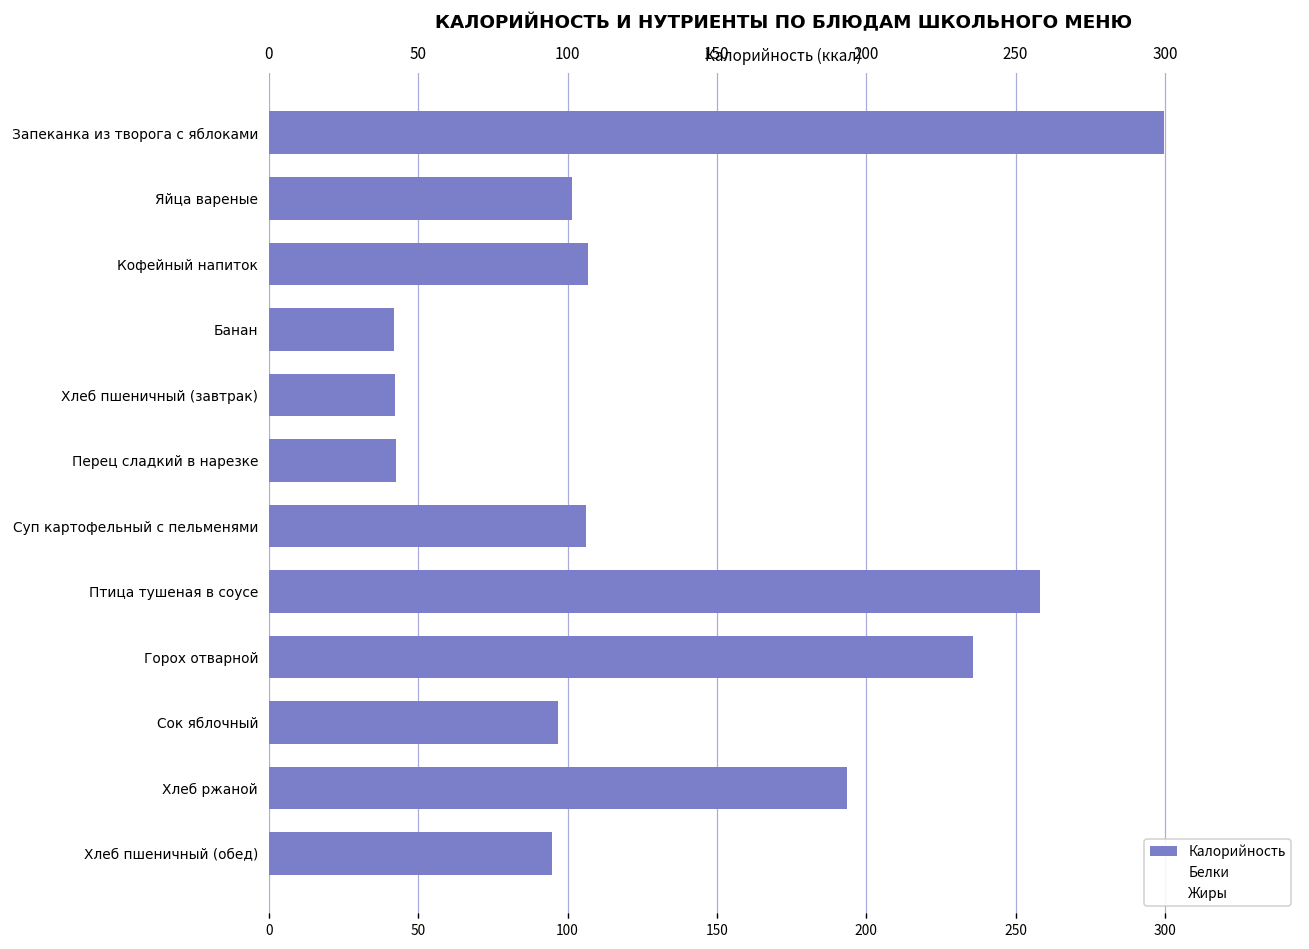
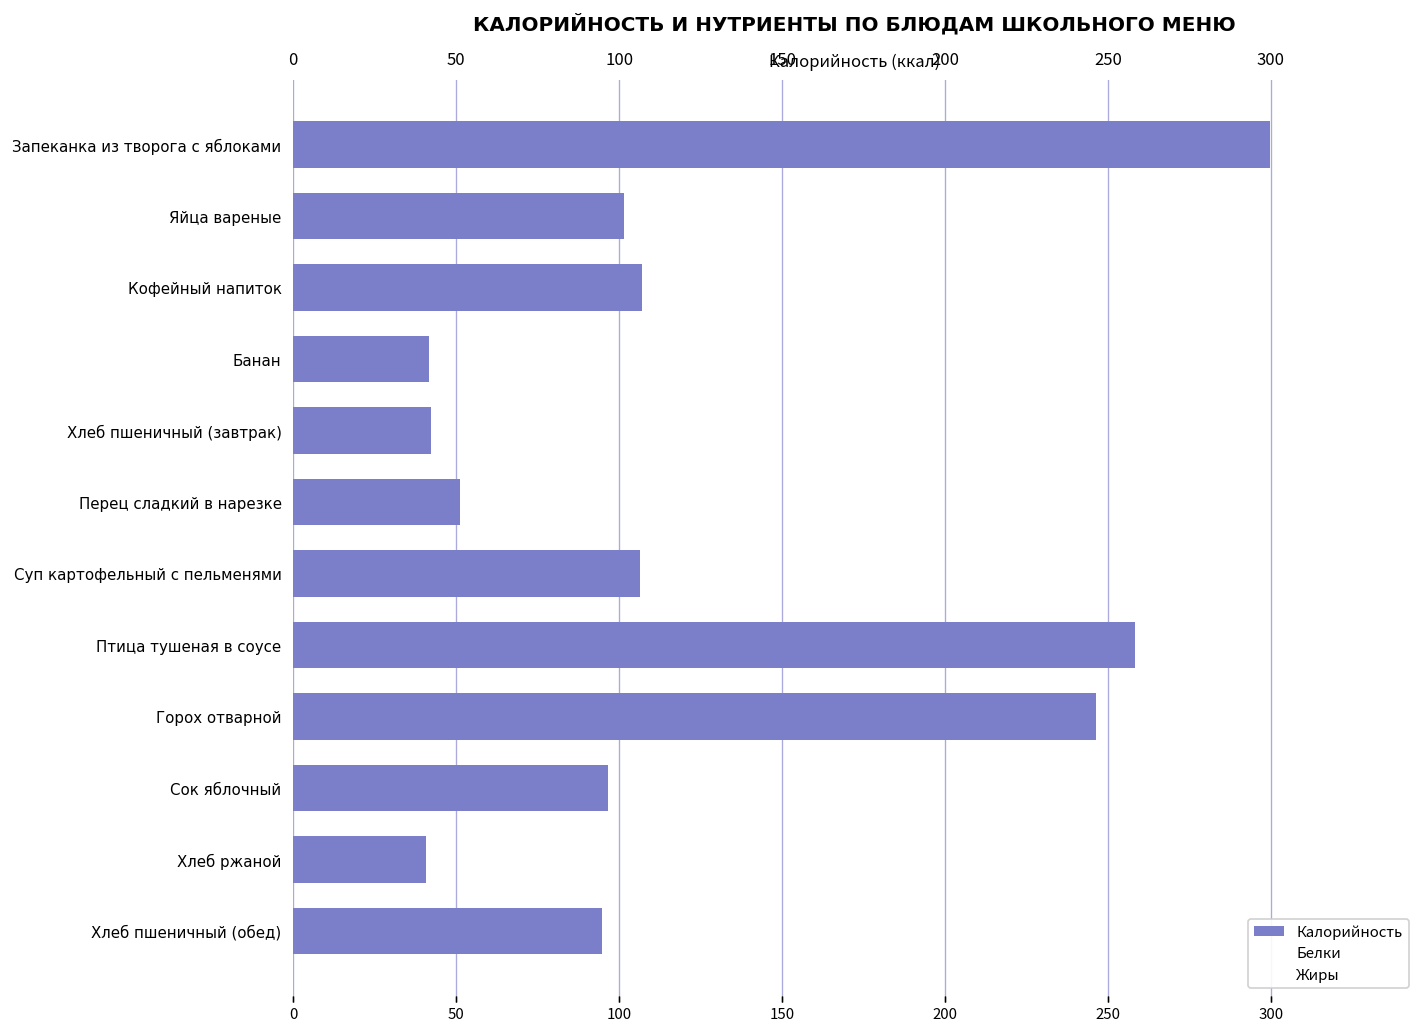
Калорийность, Перец сладкий в нарезке: 43 -> 51
Калорийность, Горох отварной: 236 -> 246
Калорийность, Хлеб ржаной: 194 -> 41
